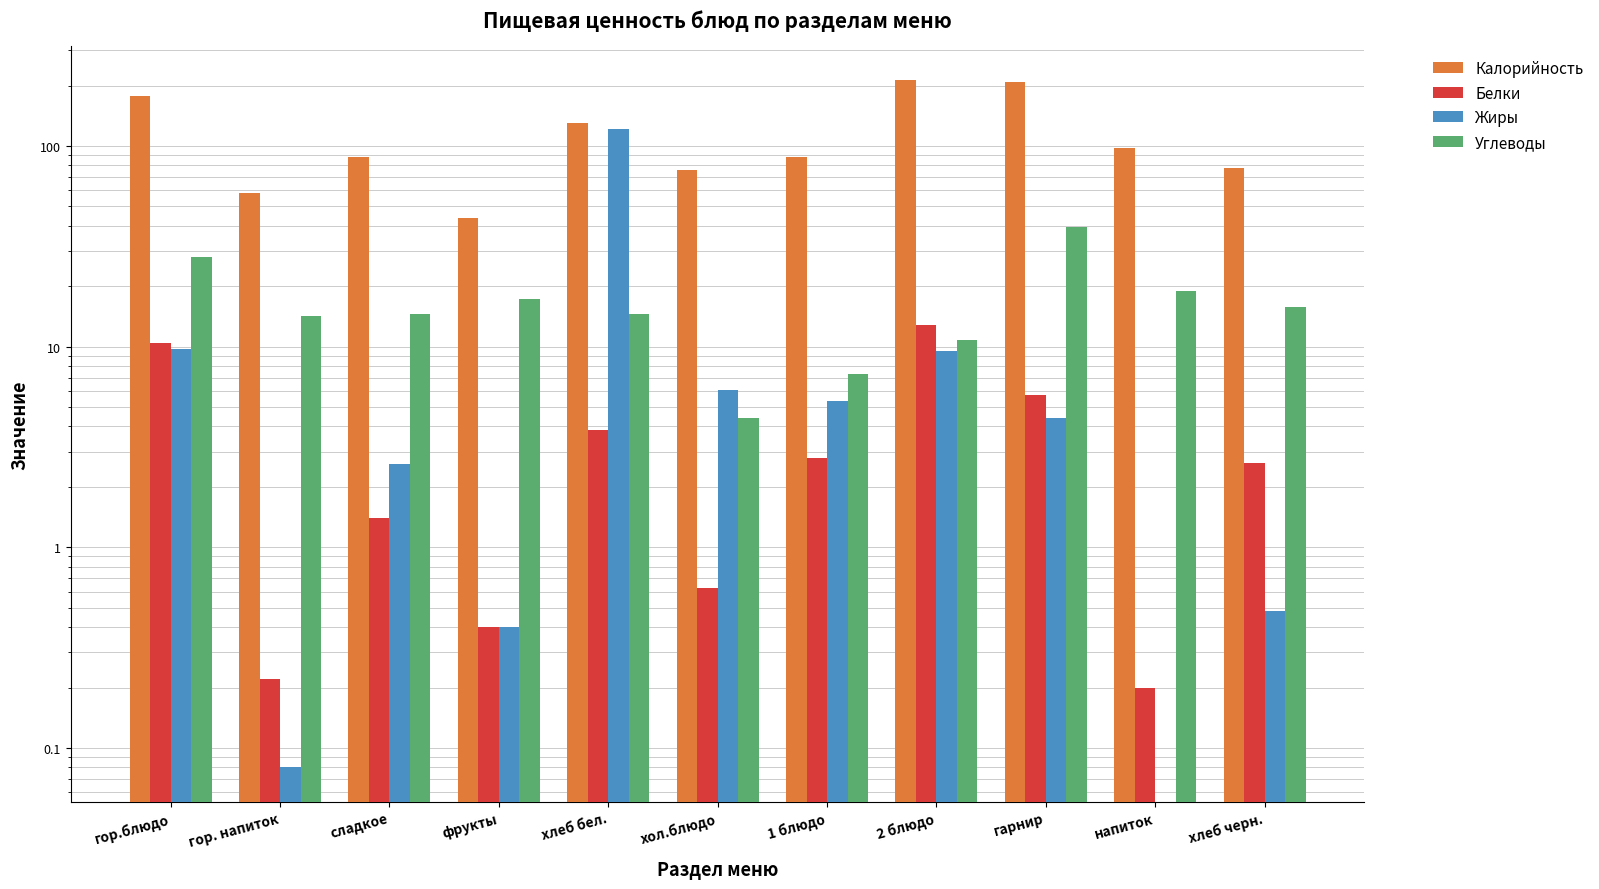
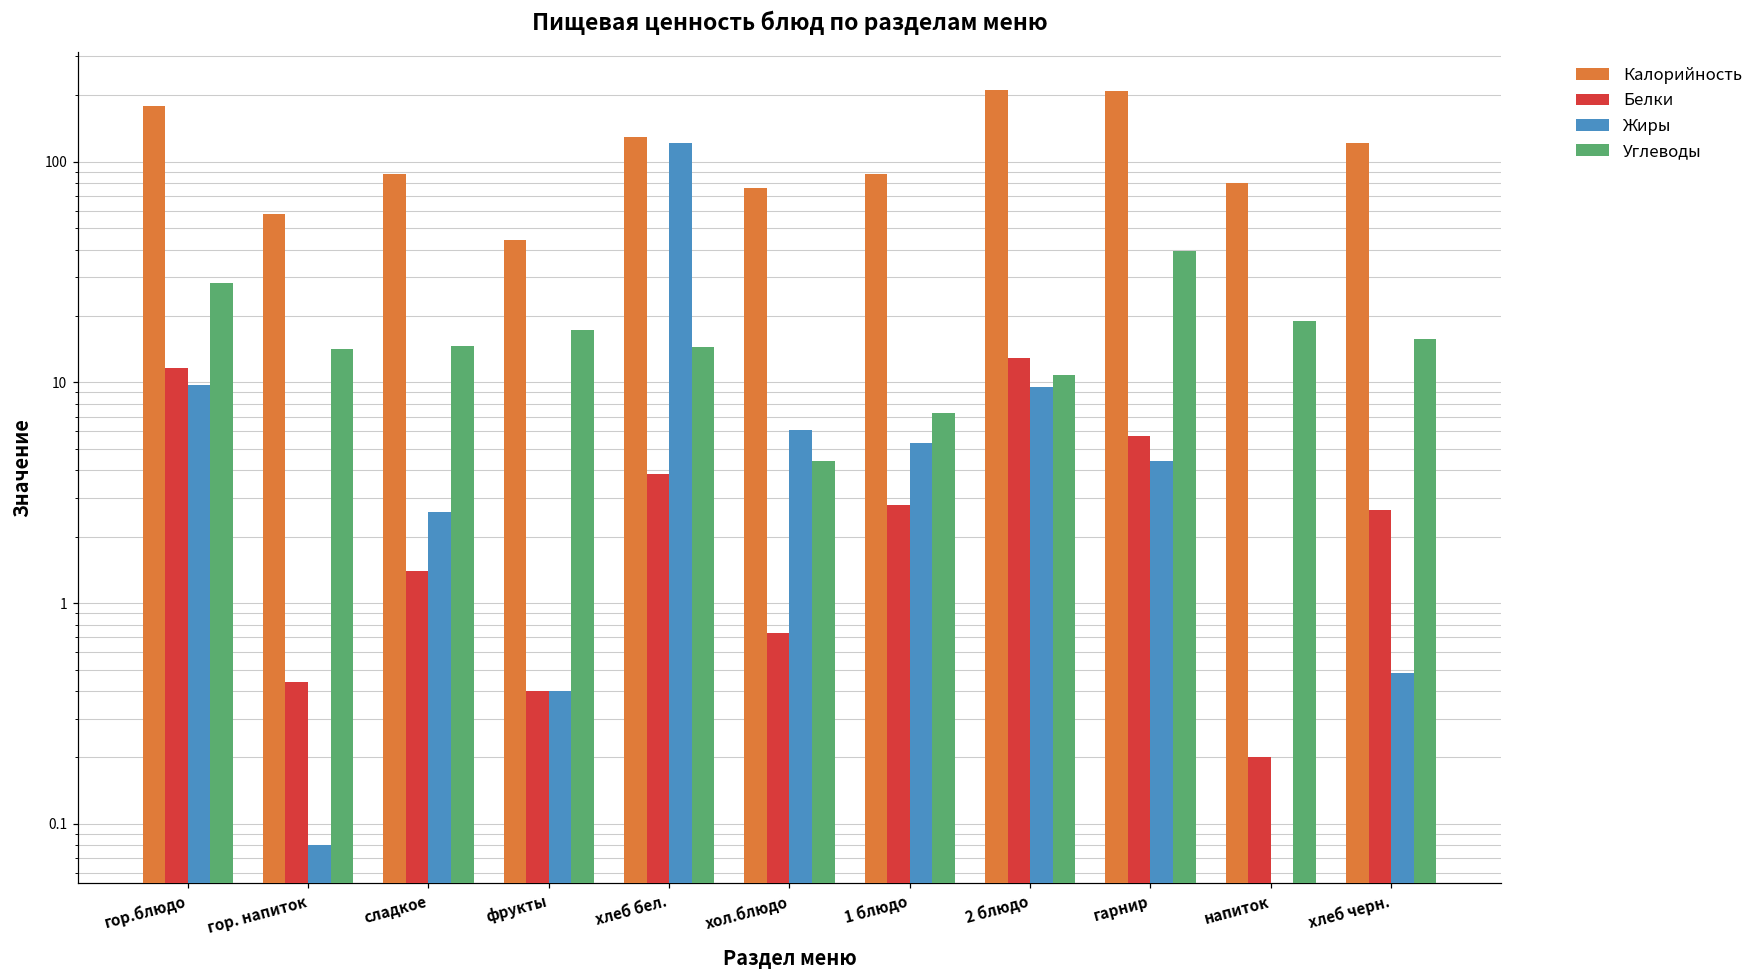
Белки, гор.блюдо: 10 -> 12
Белки, гор. напиток: 0.22 -> 0.44
Белки, хол.блюдо: 0.63 -> 0.73
Калорийность, напиток: 100 -> 80
Калорийность, хлеб черн.: 78 -> 120
